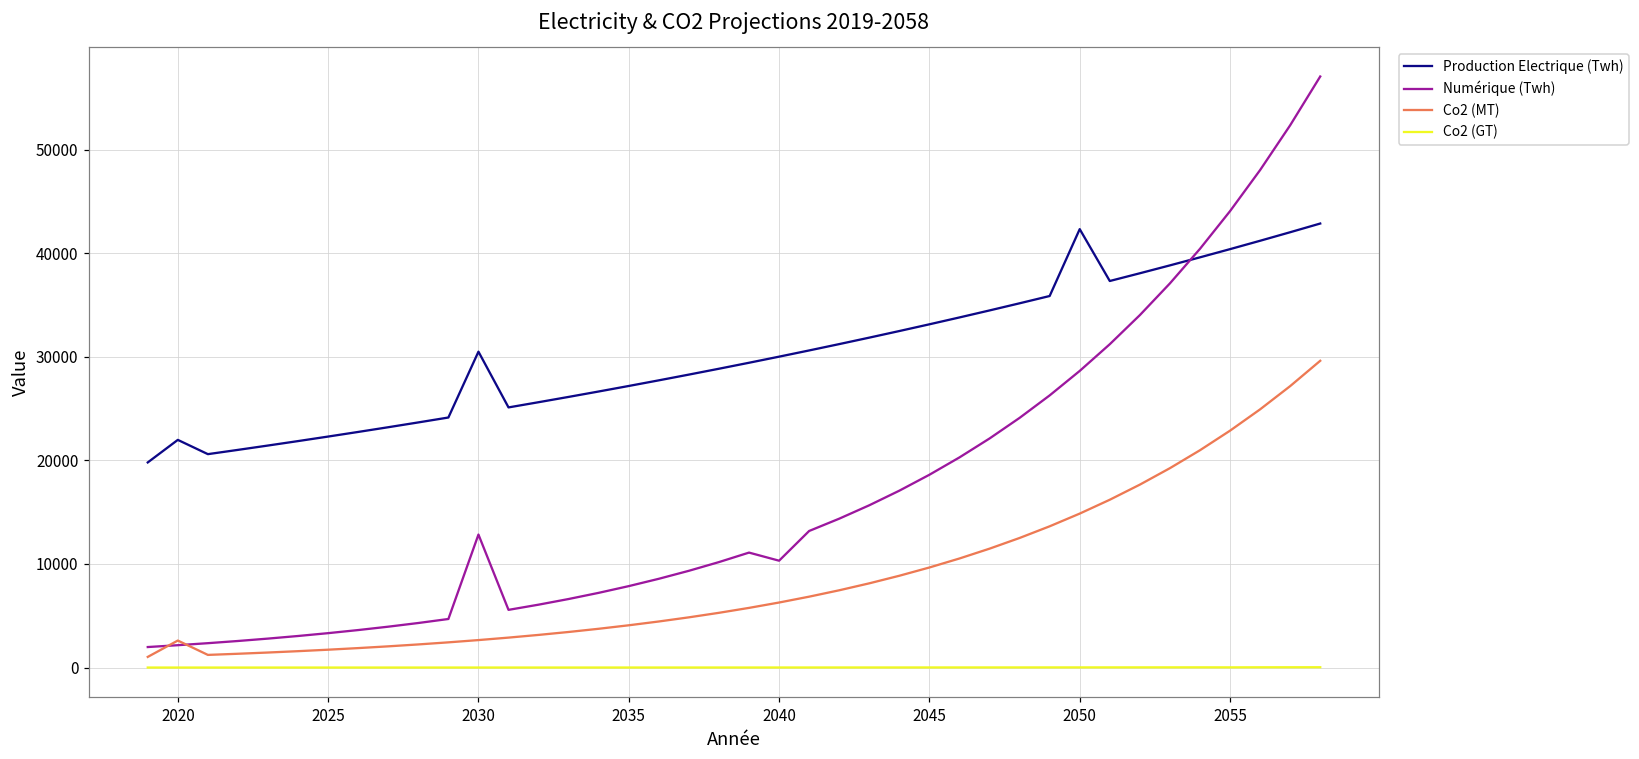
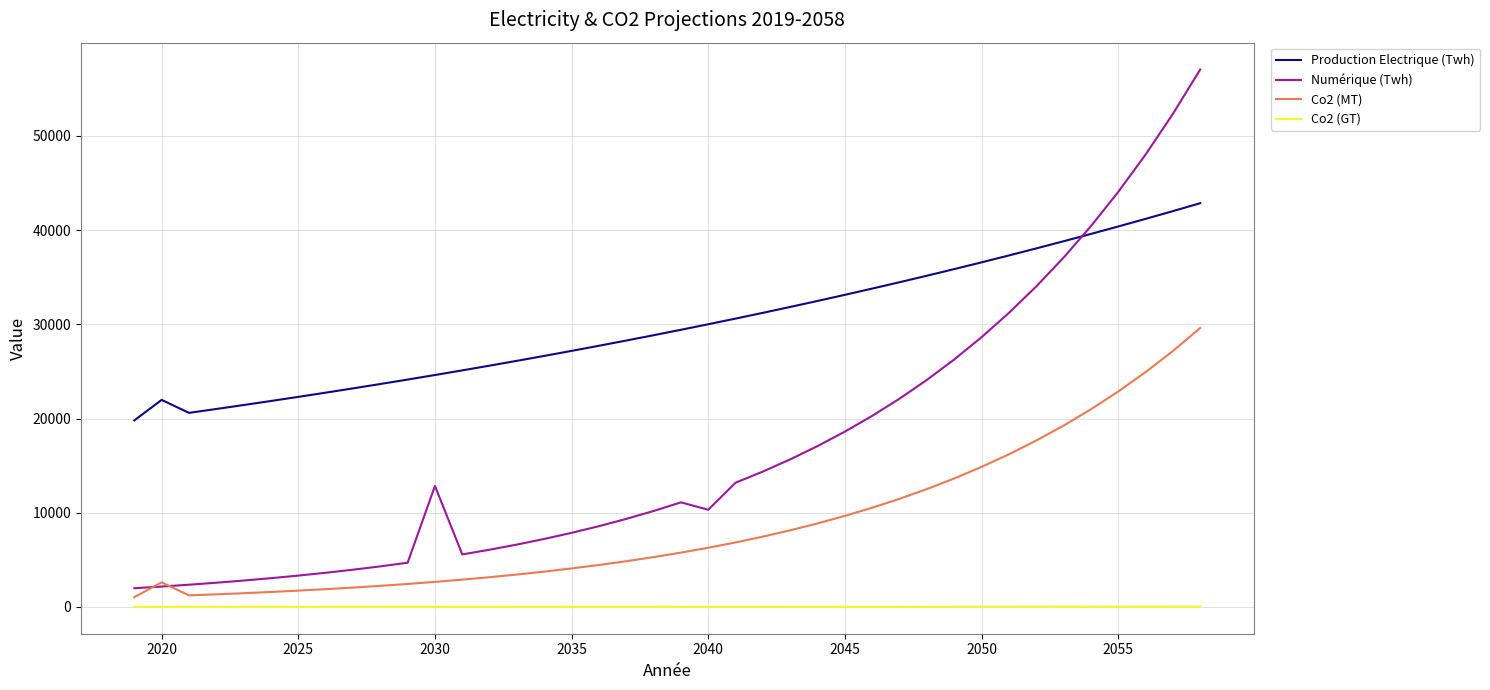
Production Electrique (Twh), 2030: 30000 -> 25000
Production Electrique (Twh), 2050: 42000 -> 37000
